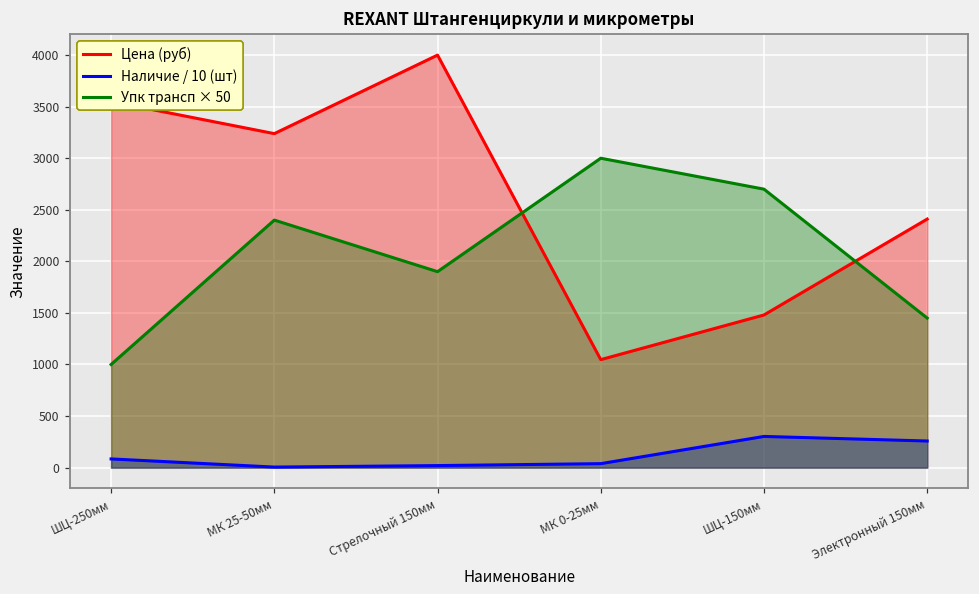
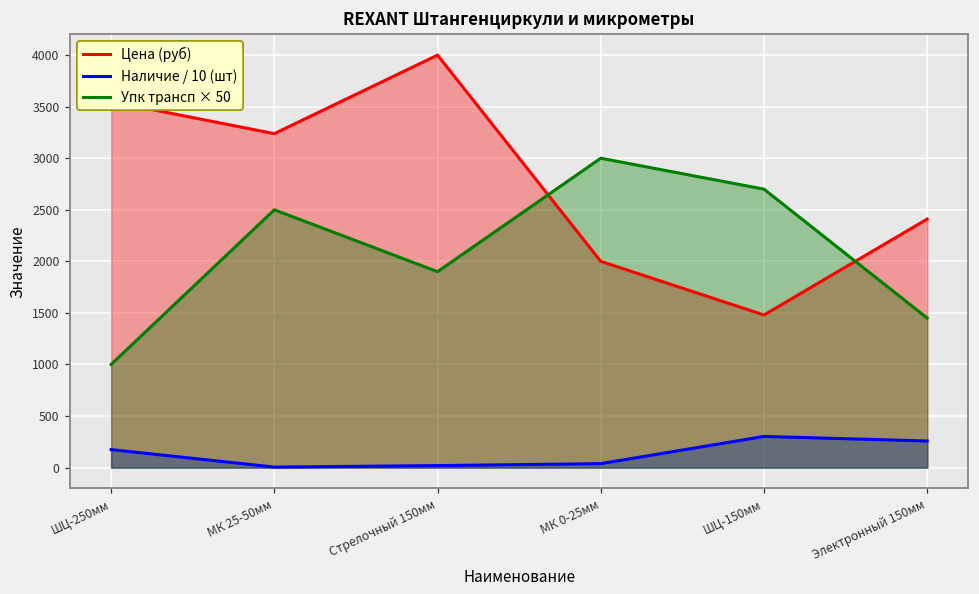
Наличие / 10 (шт), ШЦ-250мм: 100 -> 200
Упк трансп × 50, МК 25-50мм: 2400 -> 2500
Цена (руб), МК 0-25мм: 1000 -> 2000
